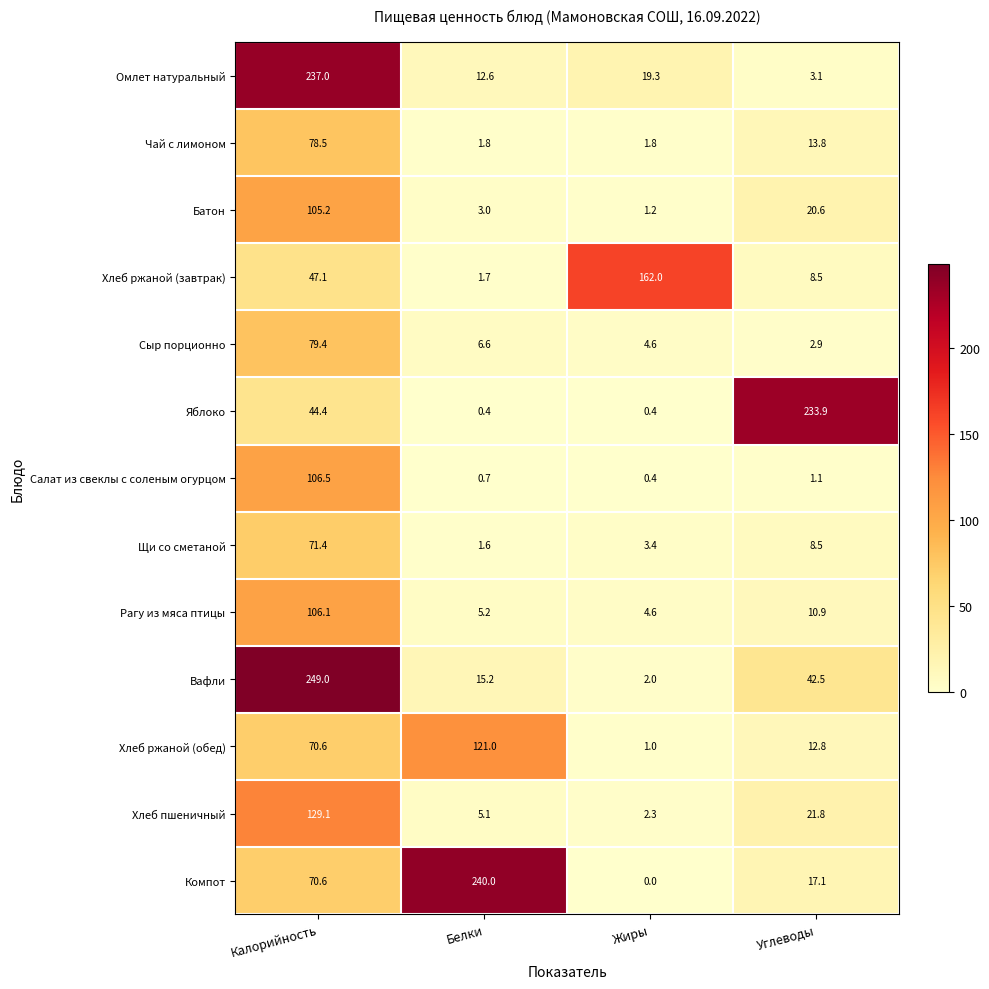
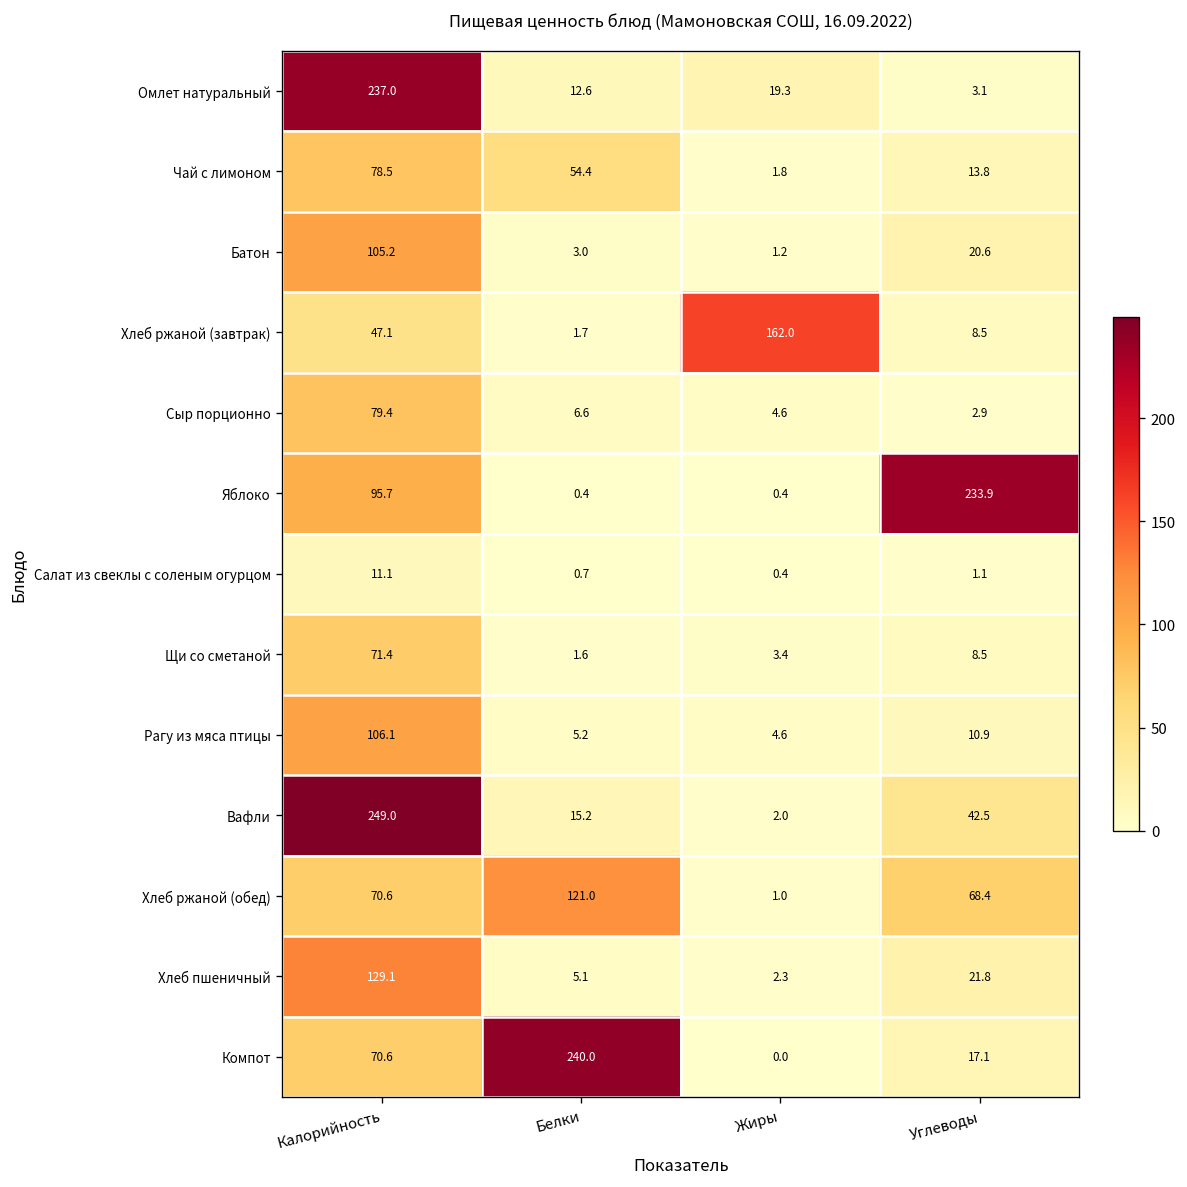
Чай с лимоном, Белки: 1.8 -> 54.4
Яблоко, Калорийность: 44.4 -> 95.7
Салат из свеклы с соленым огурцом, Калорийность: 106.5 -> 11.1
Хлеб ржаной (обед), Углеводы: 12.8 -> 68.4
